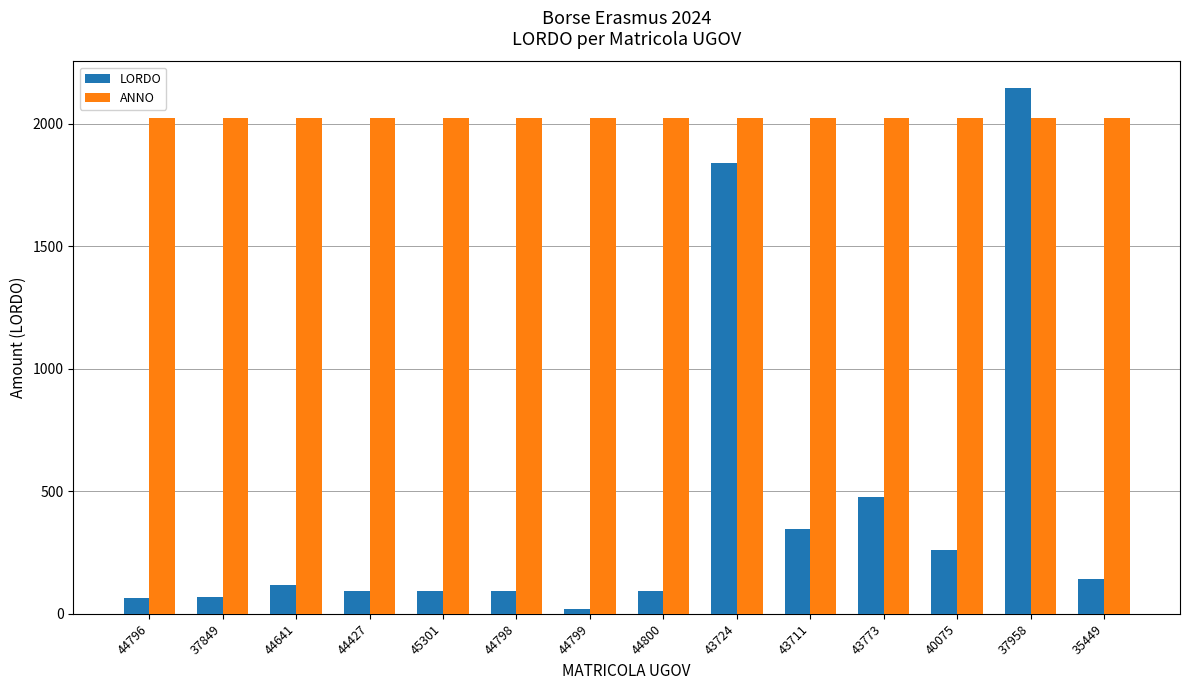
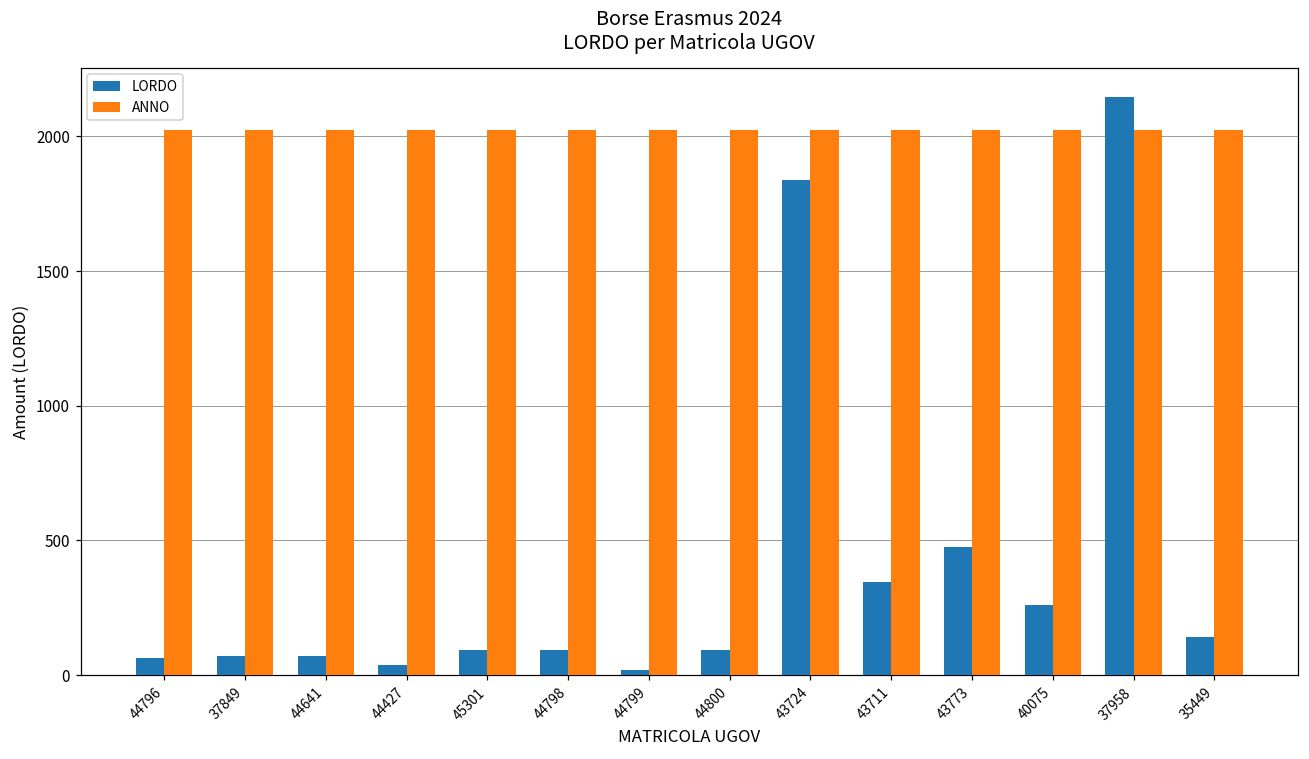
LORDO, 44641: 120 -> 70
LORDO, 44427: 90 -> 40
